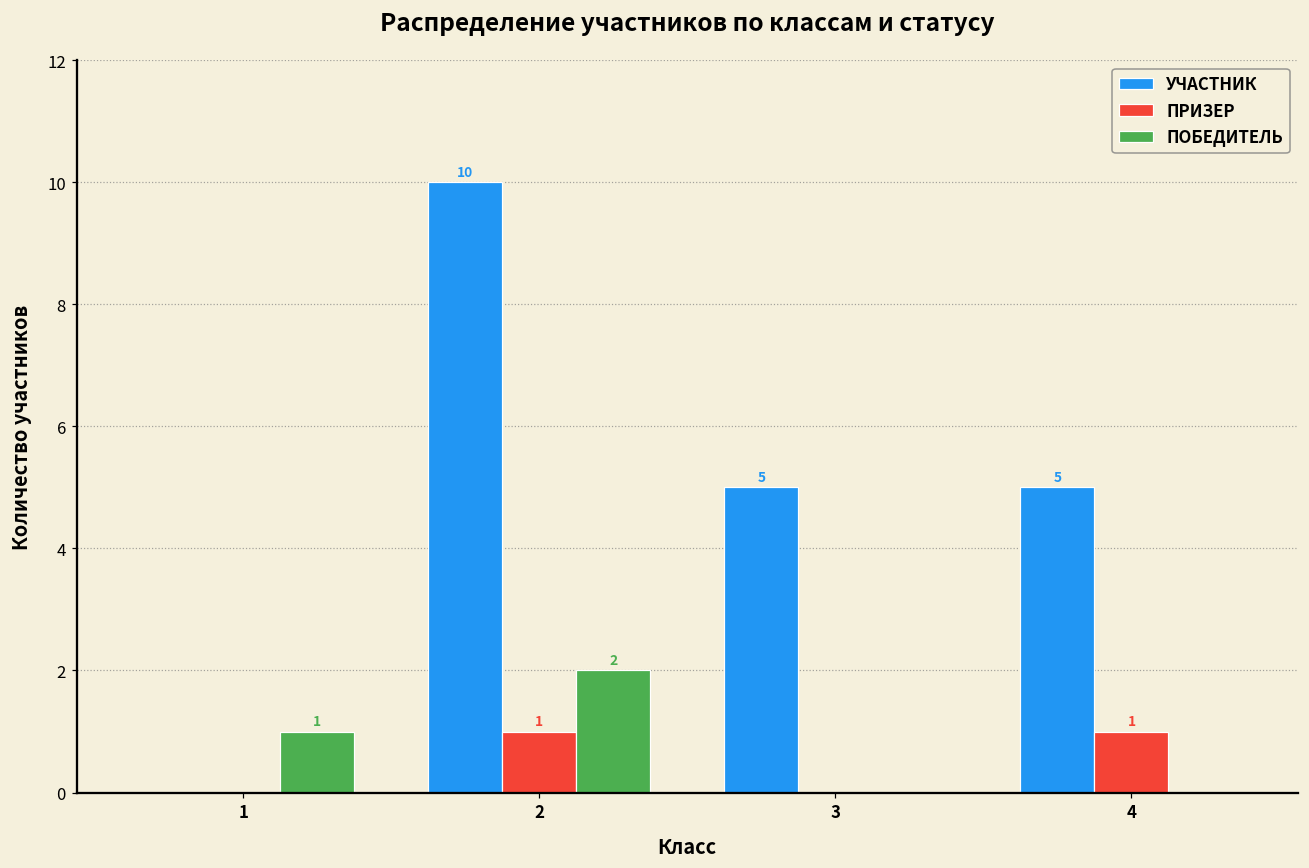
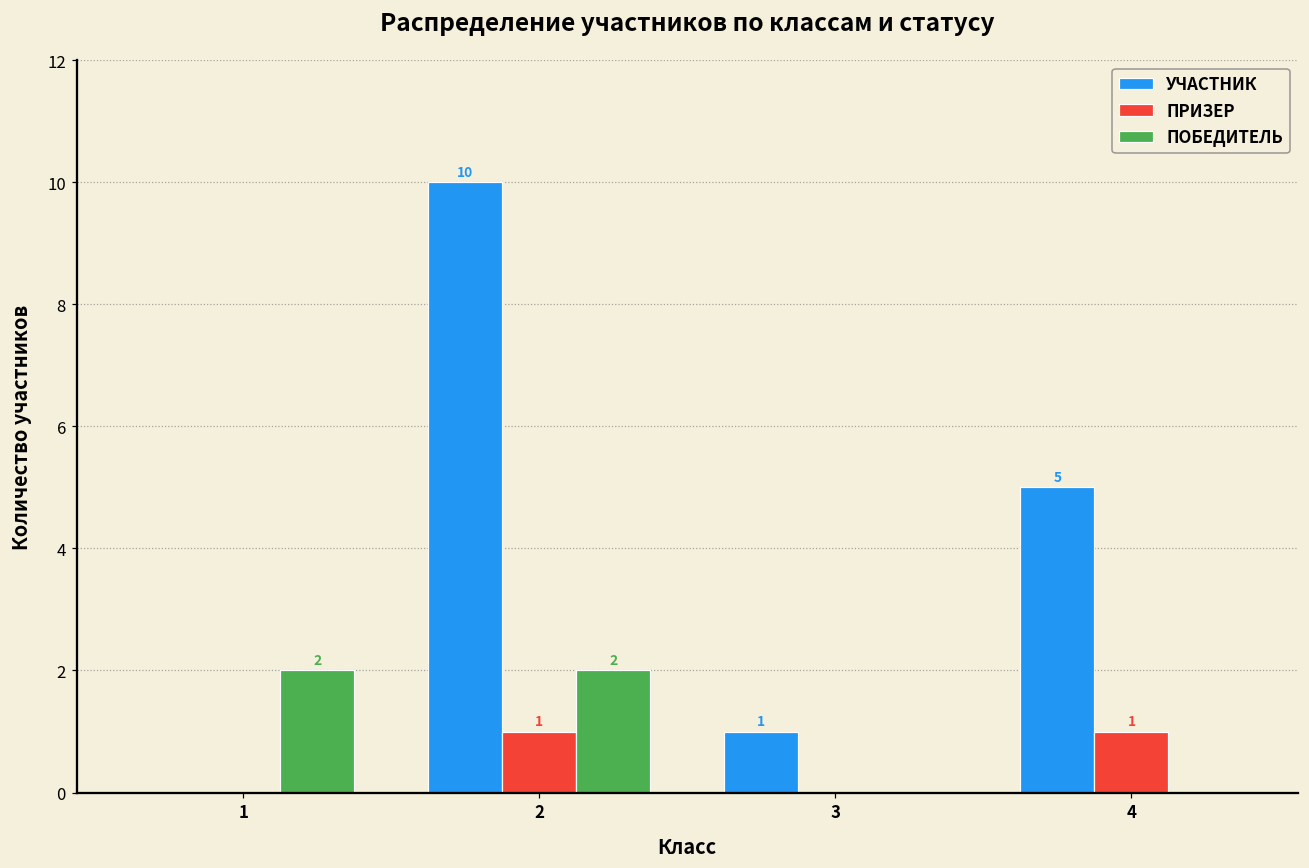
ПОБЕДИТЕЛЬ, 1: 1 -> 2
УЧАСТНИК, 3: 5 -> 1
